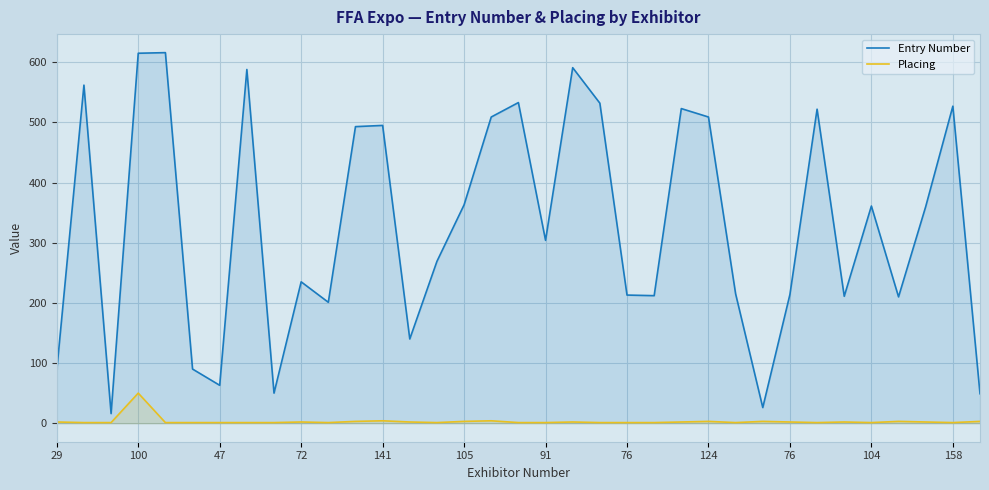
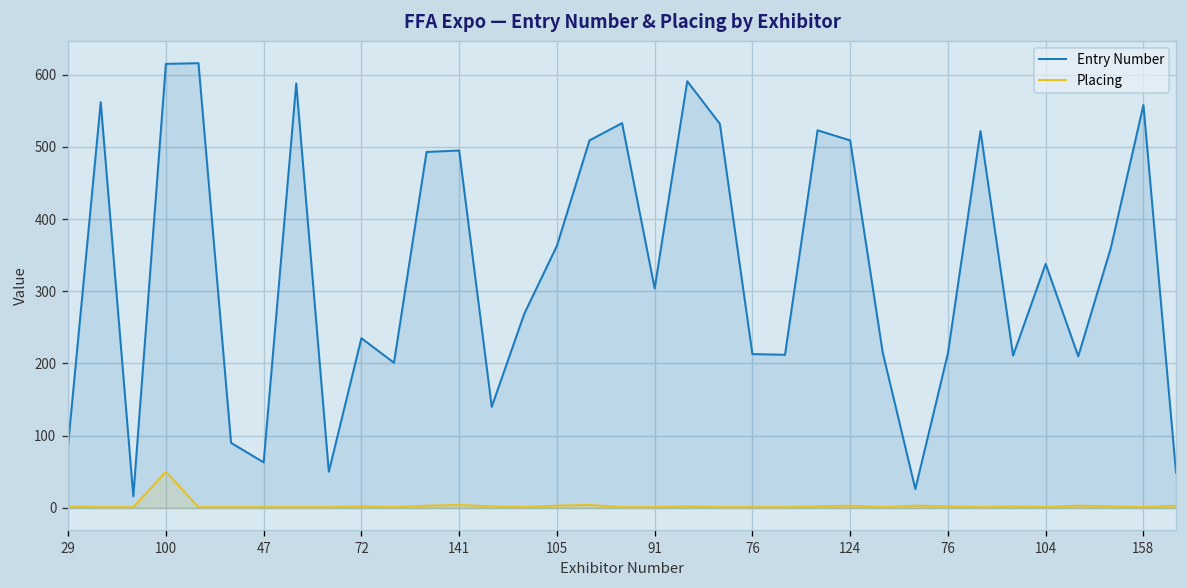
Entry Number, 104: 360 -> 340
Entry Number, 158: 530 -> 560
